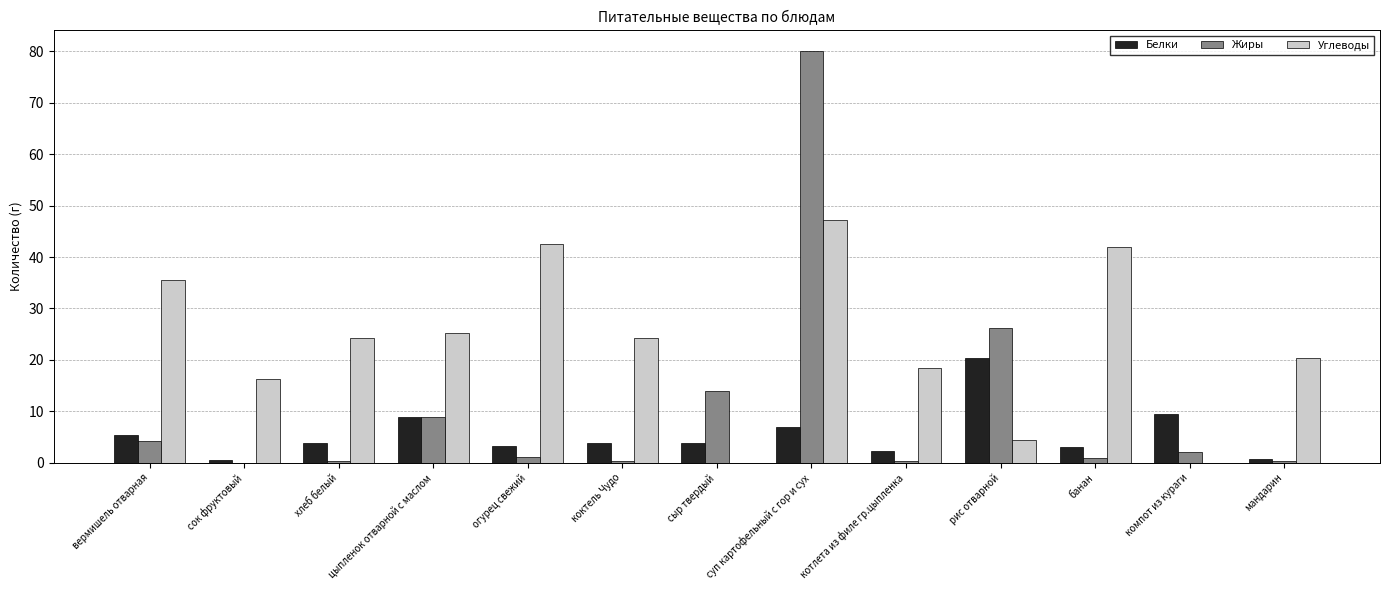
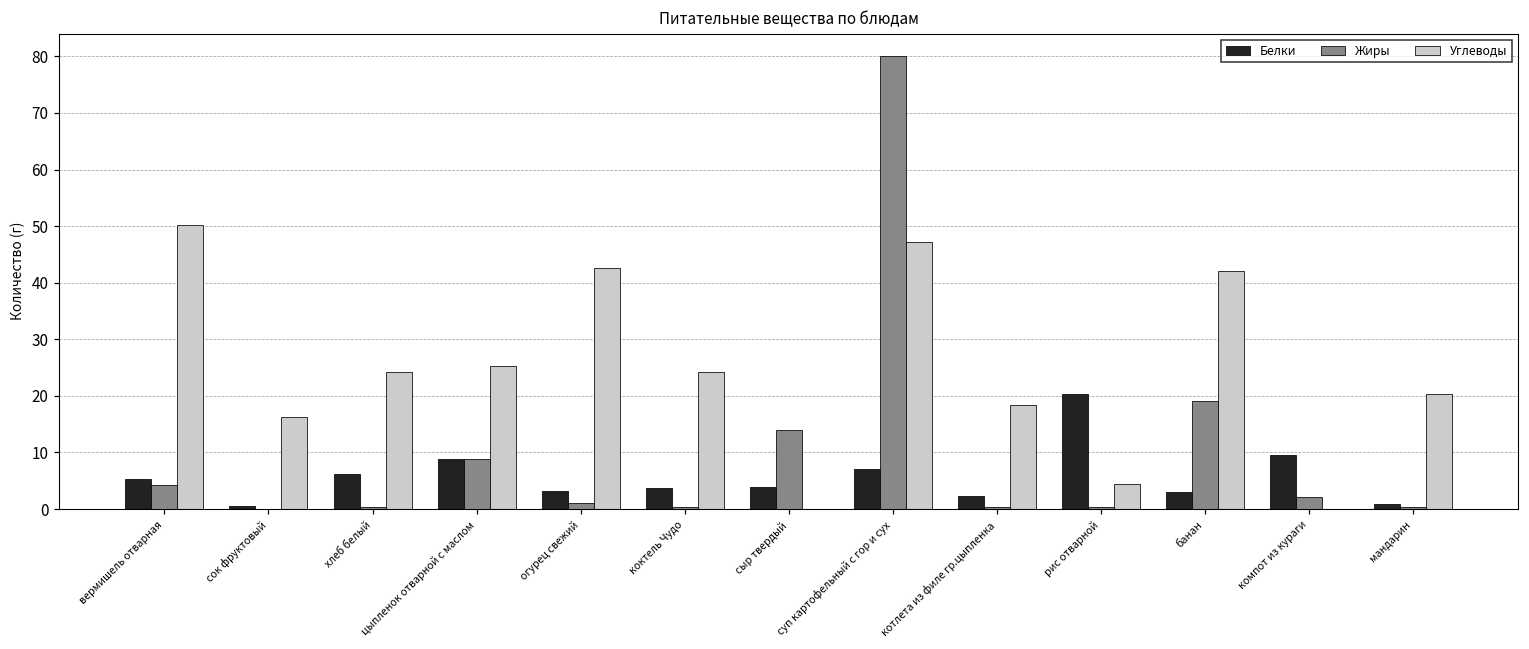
Углеводы, вермишель отварная: 36 -> 50
Белки, хлеб белый: 4 -> 6
Жиры, рис отварной: 26 -> 0
Жиры, банан: 1 -> 19
